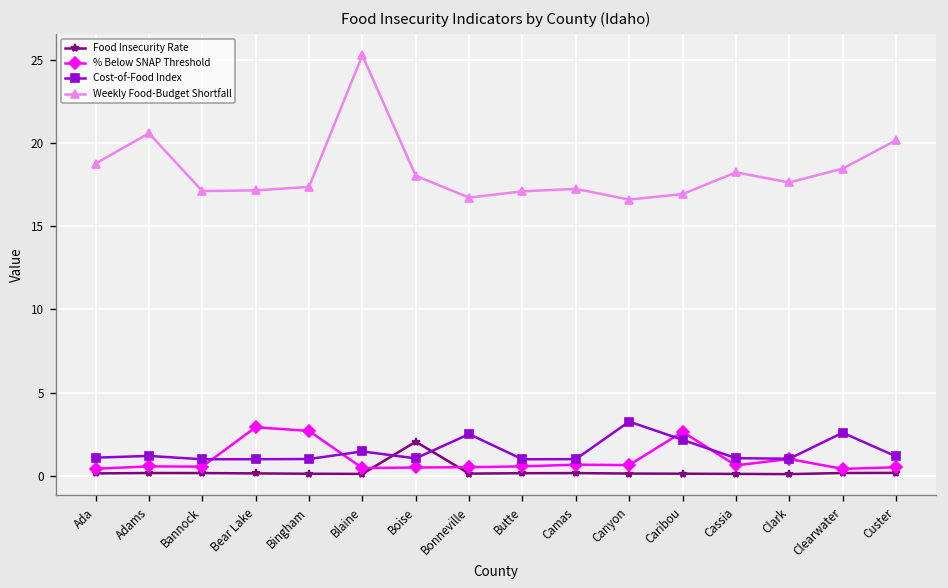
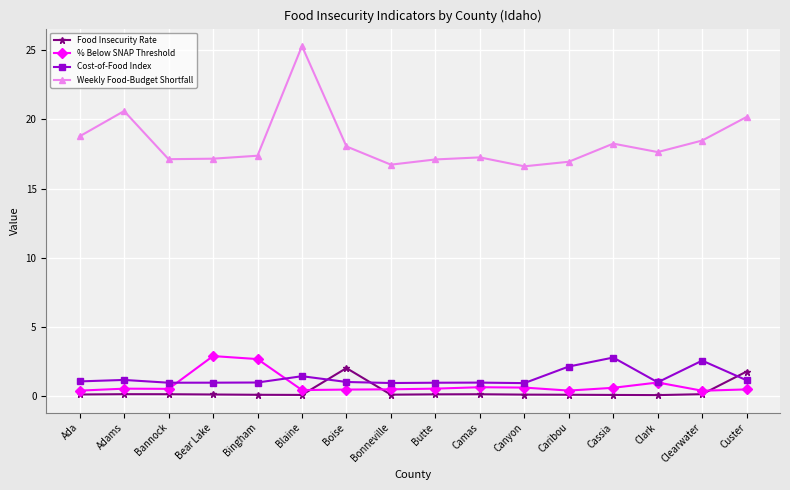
Cost-of-Food Index, Bonneville: 2.5 -> 1.0
Cost-of-Food Index, Canyon: 3.2 -> 1.0
% Below SNAP Threshold, Caribou: 2.6 -> 0.4
Cost-of-Food Index, Cassia: 1.0 -> 2.8
Food Insecurity Rate, Custer: 0.2 -> 1.8
